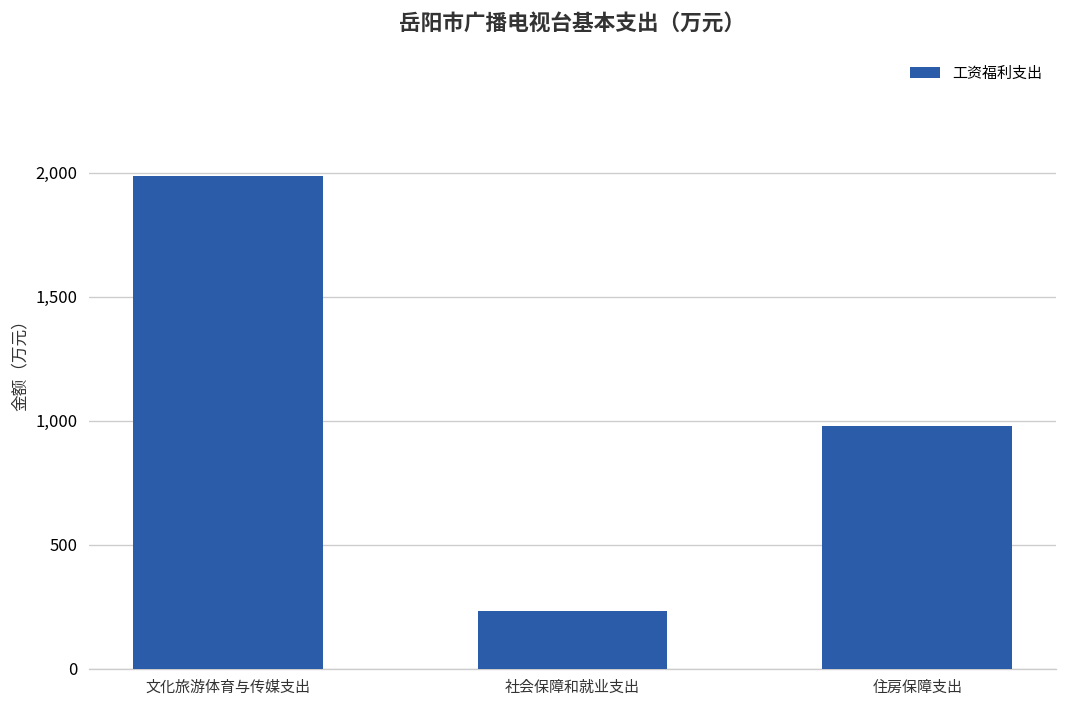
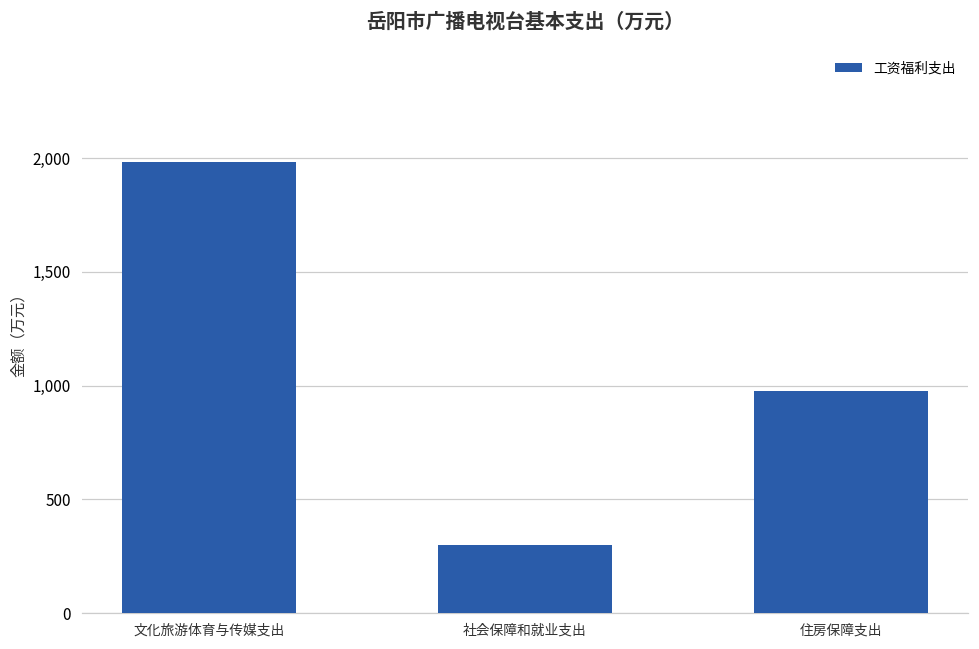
社会保障和就业支出: 230 -> 300
